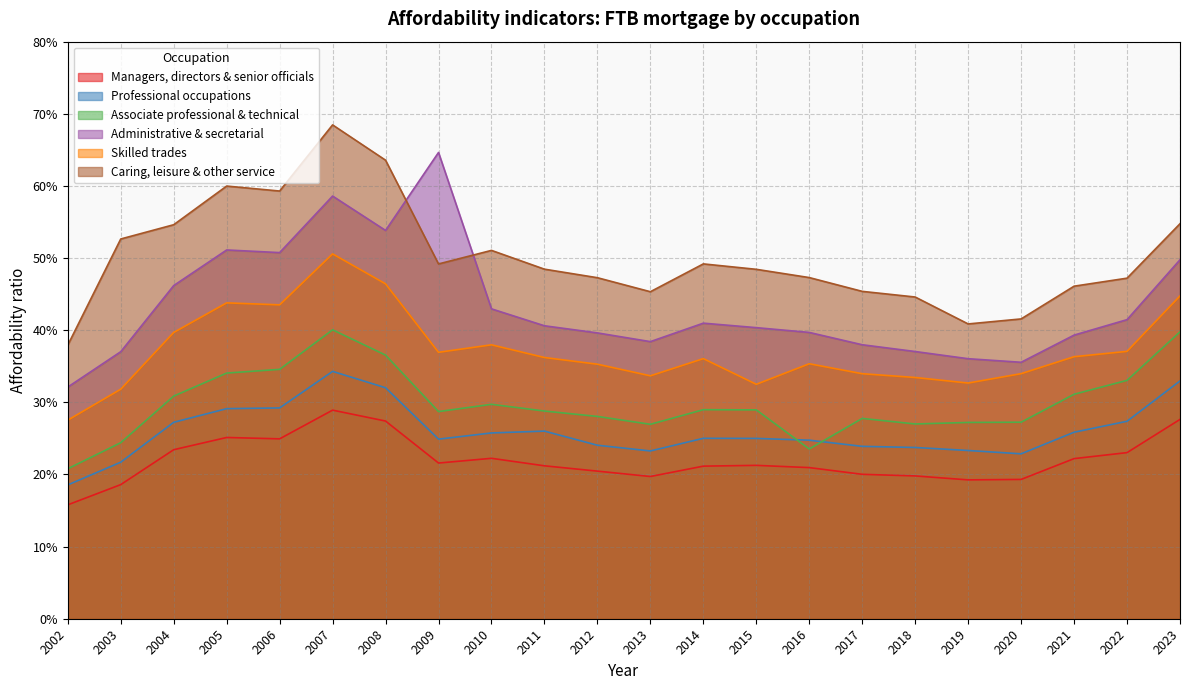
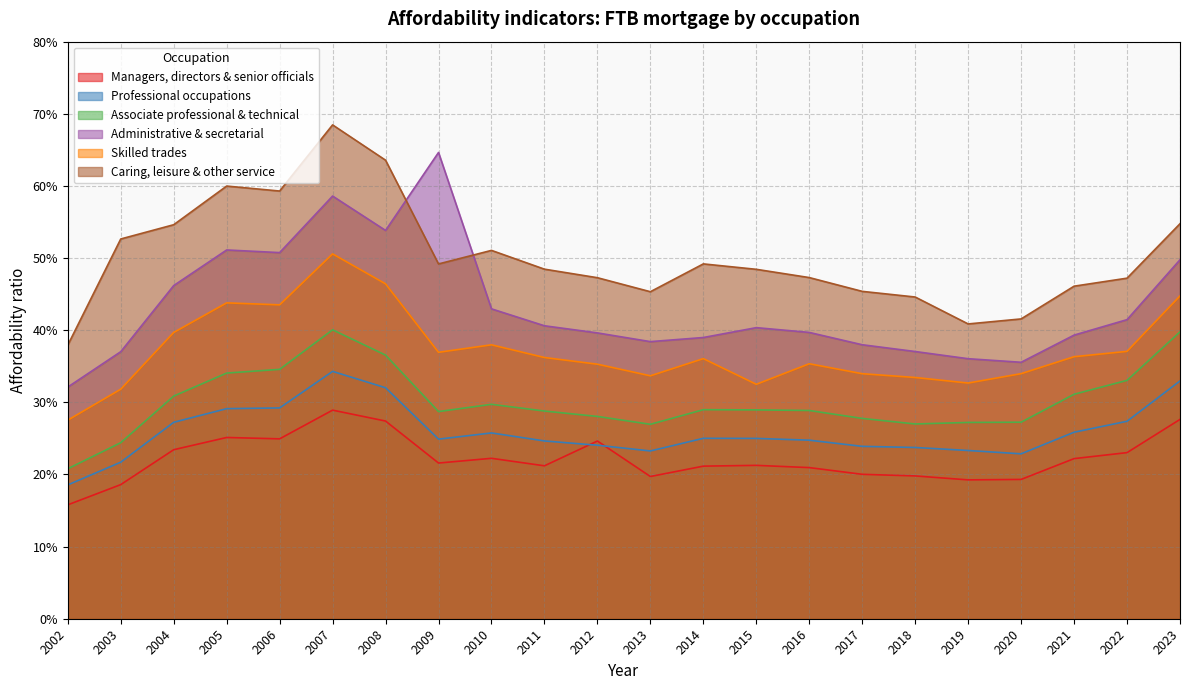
Professional occupations, 2011: 26% -> 25%
Managers, directors & senior officials, 2012: 20% -> 25%
Administrative & secretarial, 2014: 41% -> 39%
Associate professional & technical, 2016: 24% -> 29%
